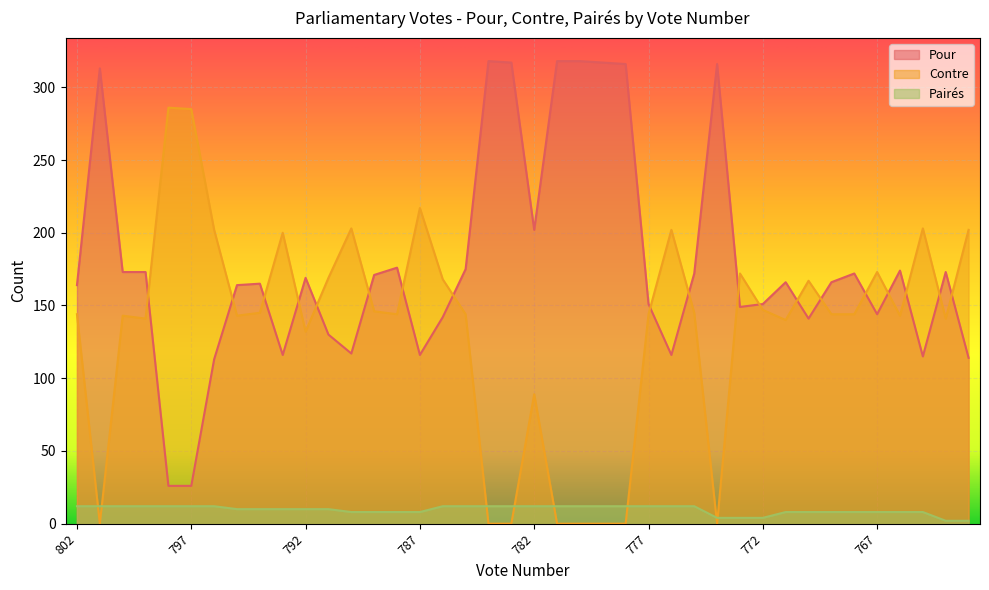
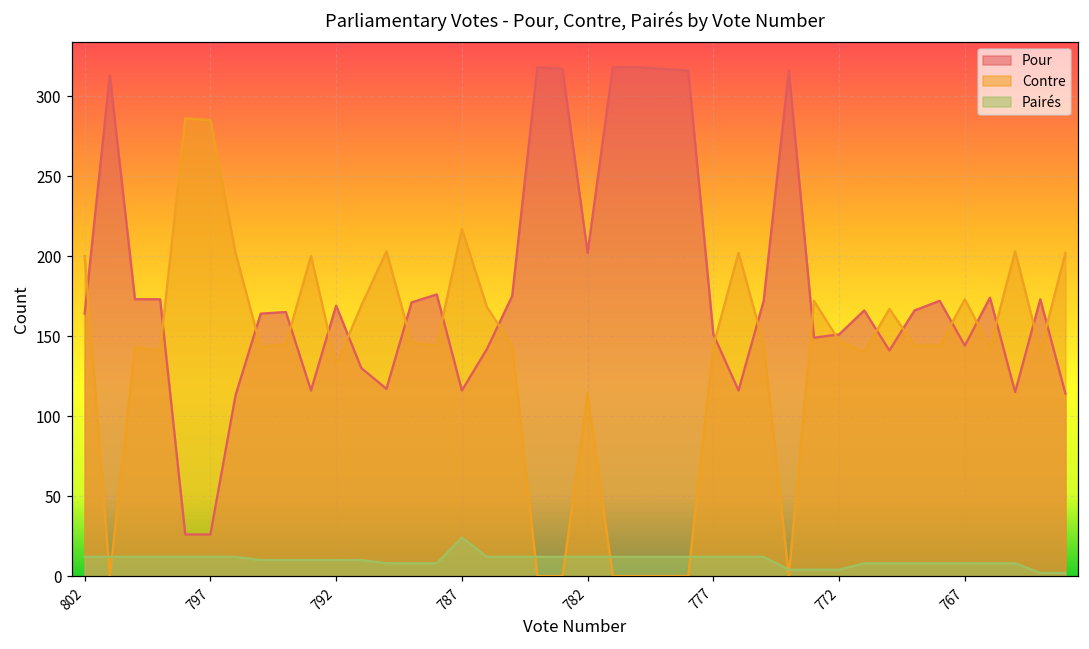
Contre, 802: 144 -> 200
Pairés, 787: 8 -> 24
Contre, 782: 89 -> 114
